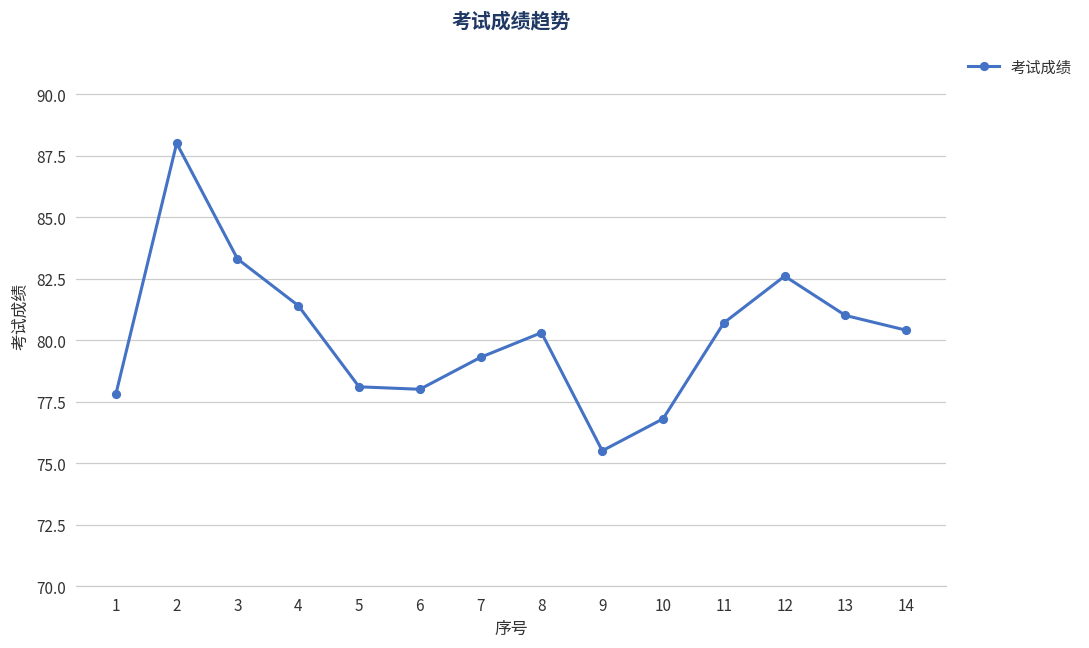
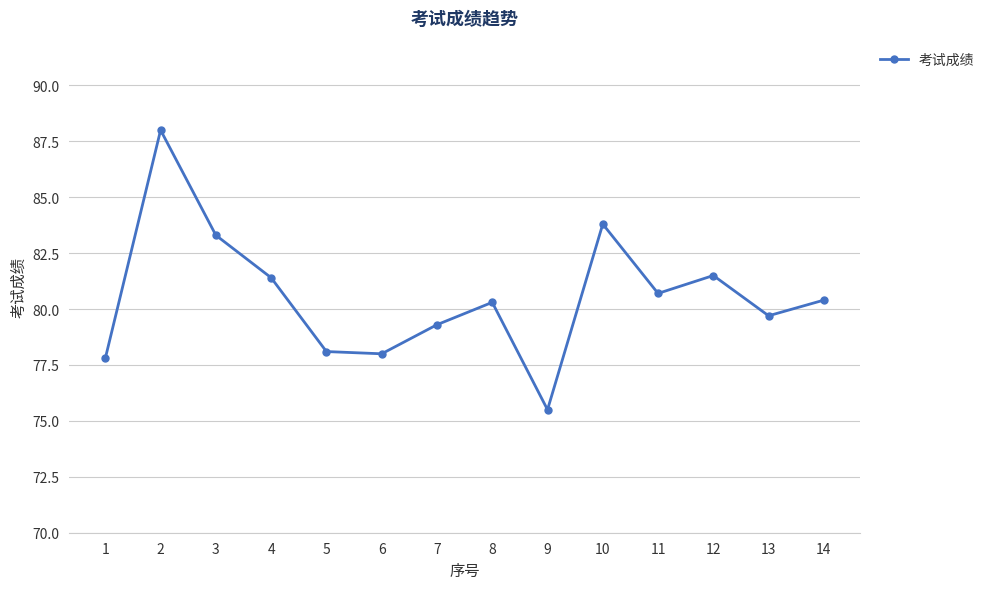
10: 76.8 -> 83.8
12: 82.6 -> 81.5
13: 81.0 -> 79.7
